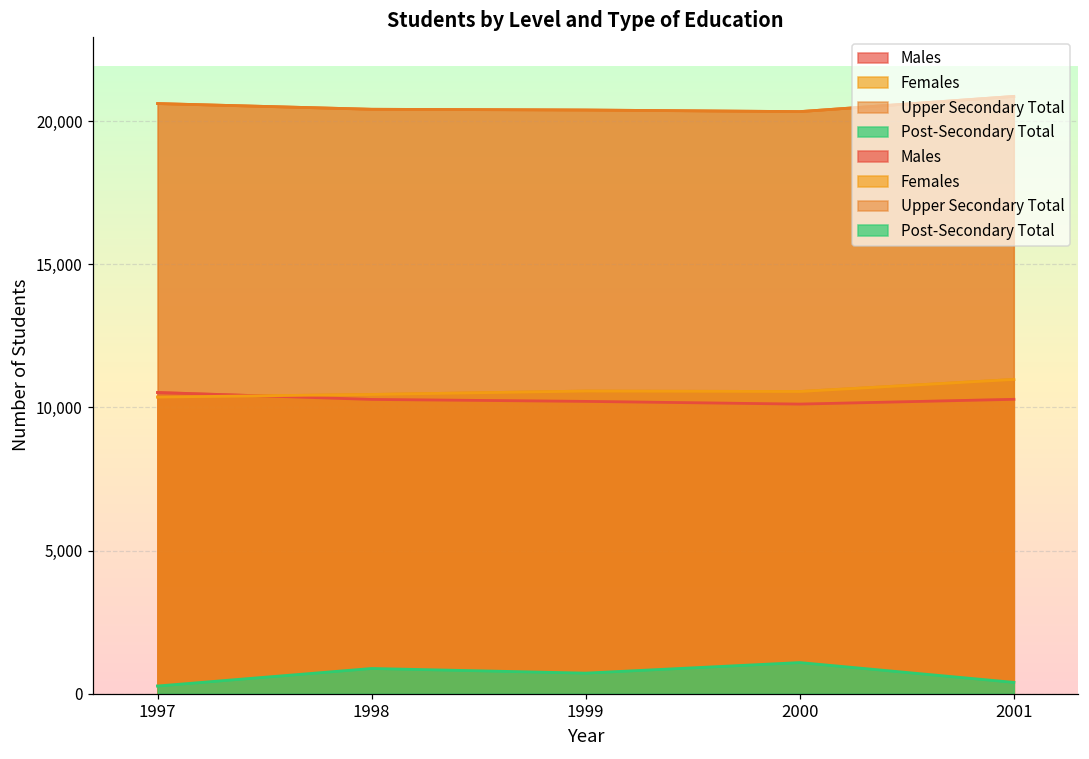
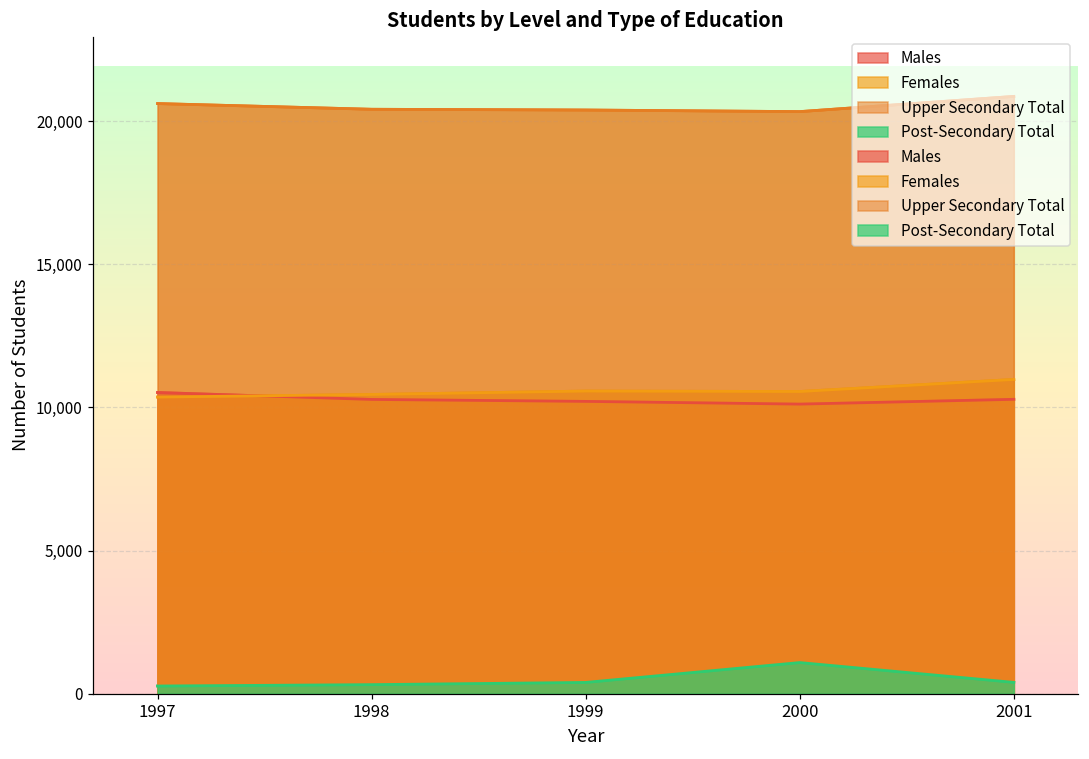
Post-Secondary Total, 1998: 900 -> 300
Post-Secondary Total, 1999: 700 -> 400
